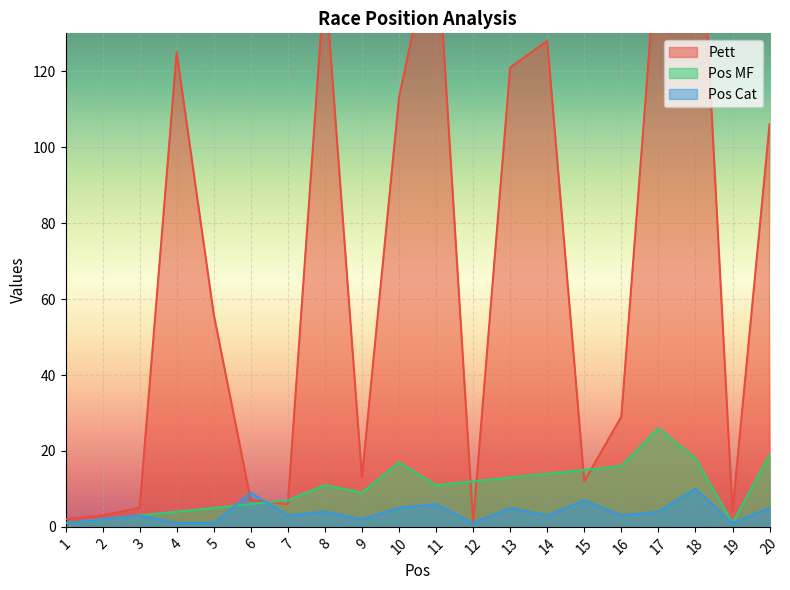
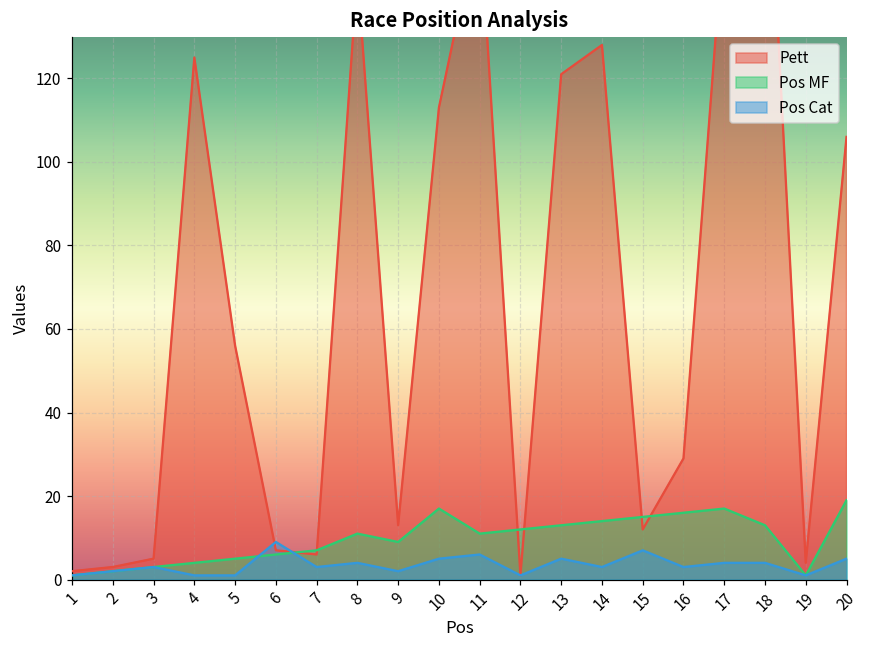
Pos MF, 17: 26 -> 17
Pos MF, 18: 18 -> 13
Pos Cat, 18: 10 -> 4
